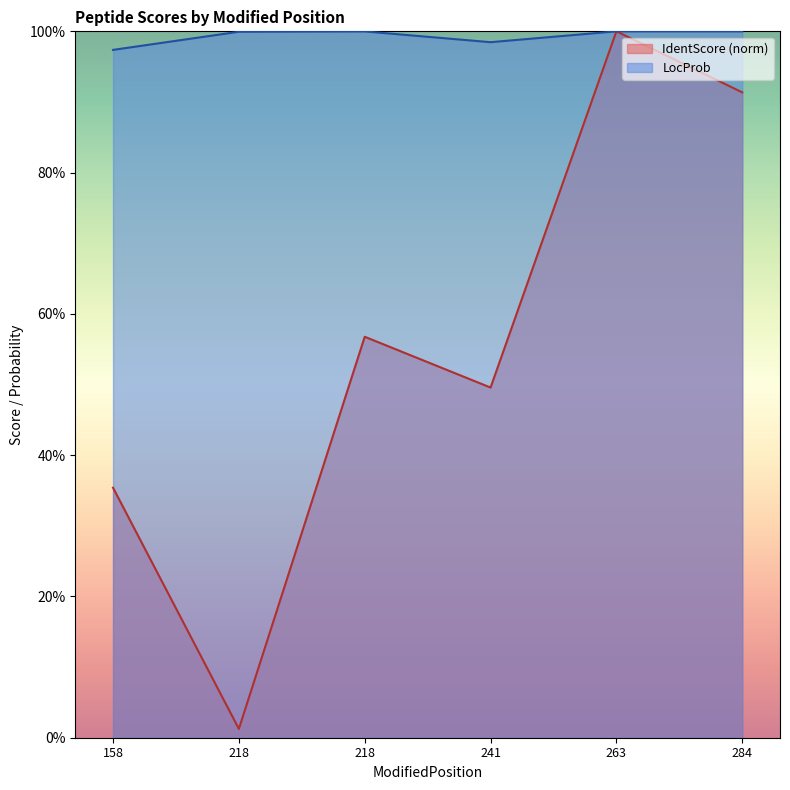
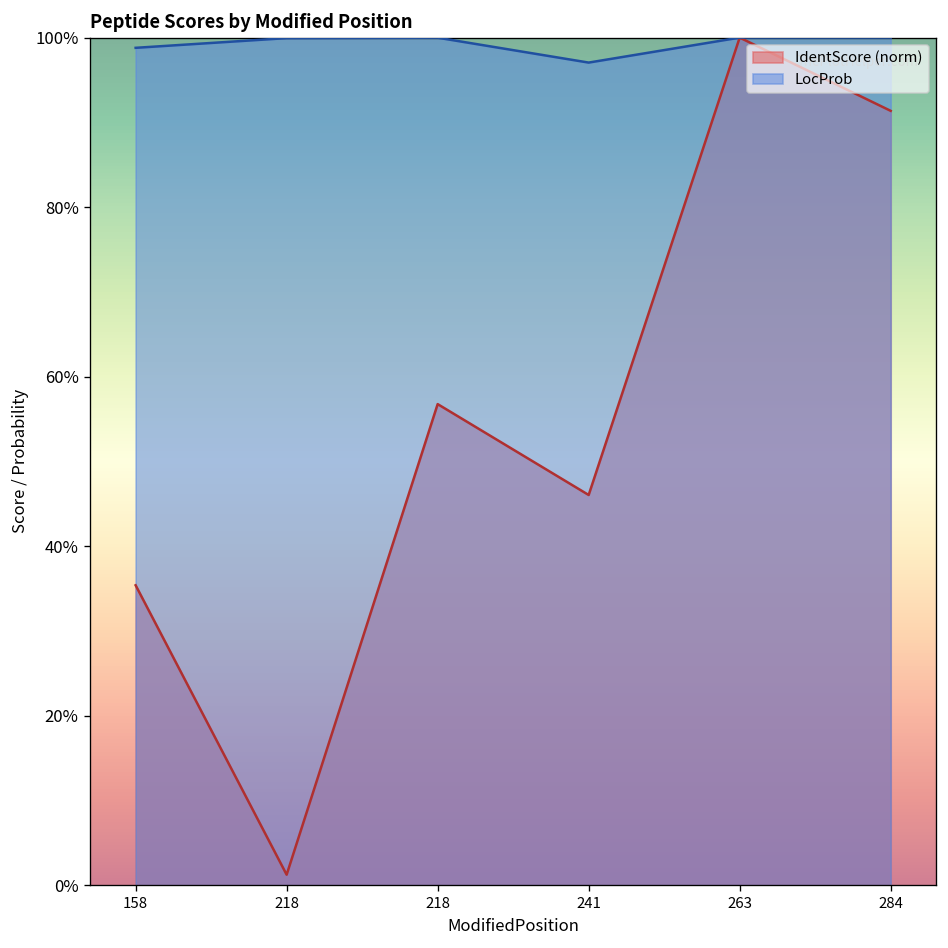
LocProb, 158: 97% -> 99%
IdentScore (norm), 241: 50% -> 46%
LocProb, 241: 98% -> 97%
